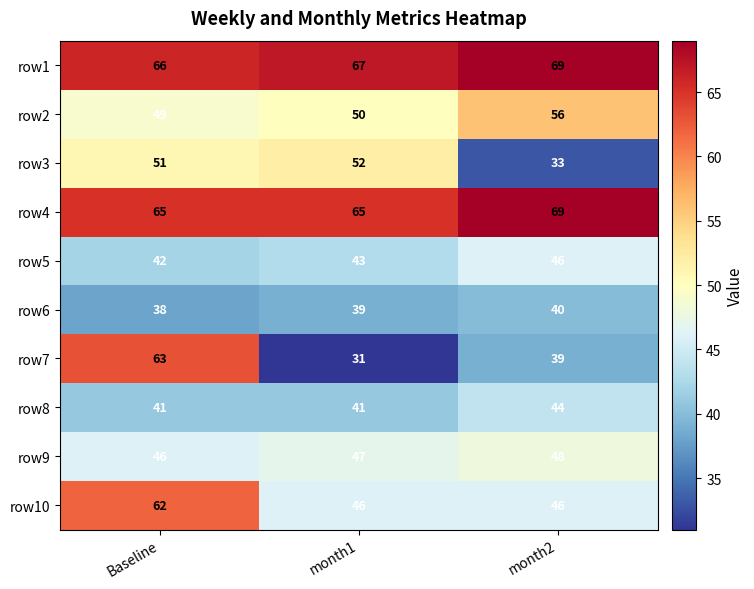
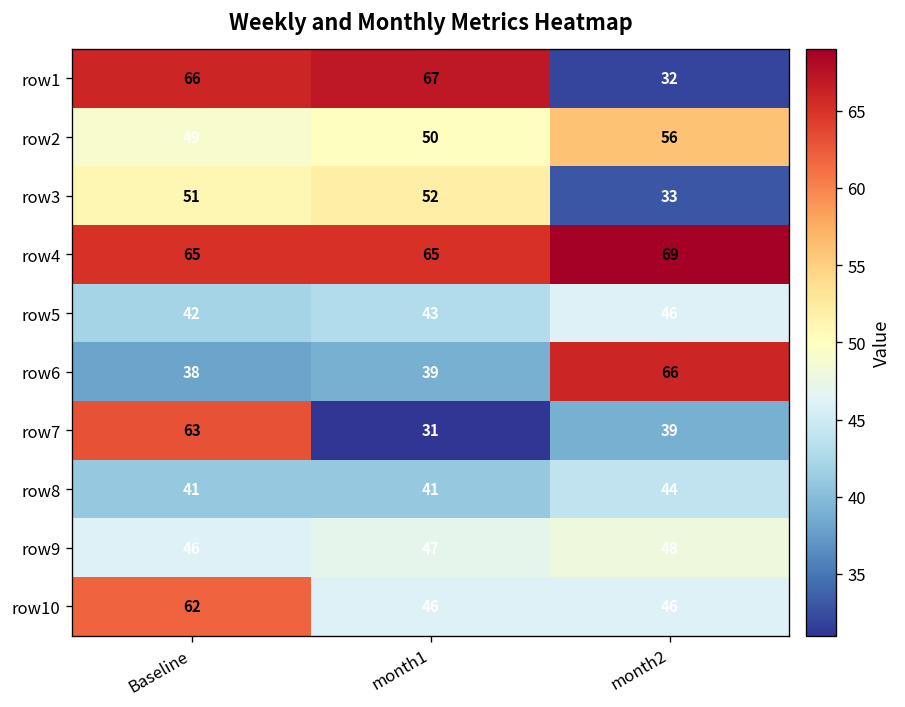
row1, month2: 69 -> 32
row6, month2: 40 -> 66
